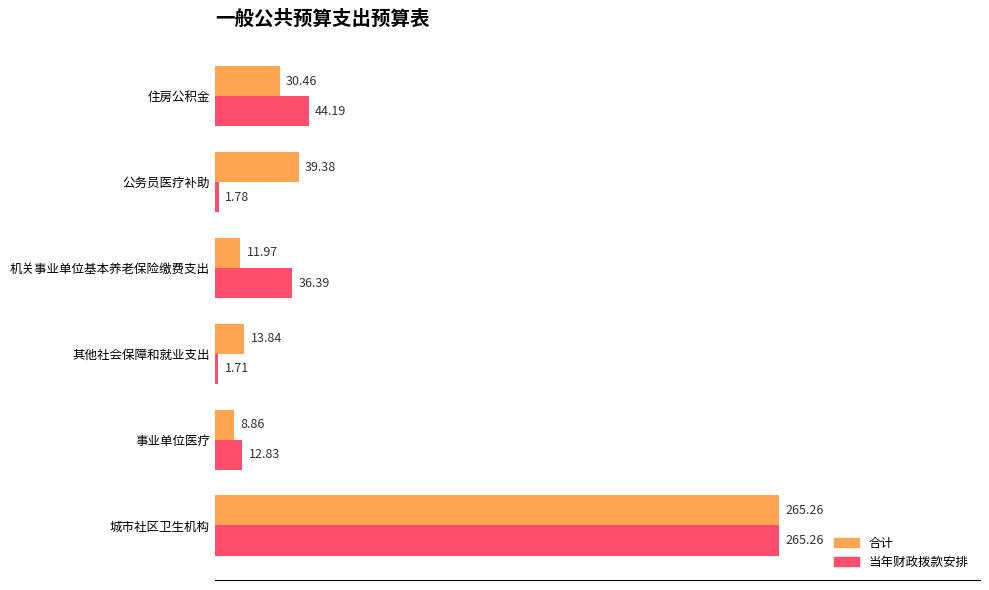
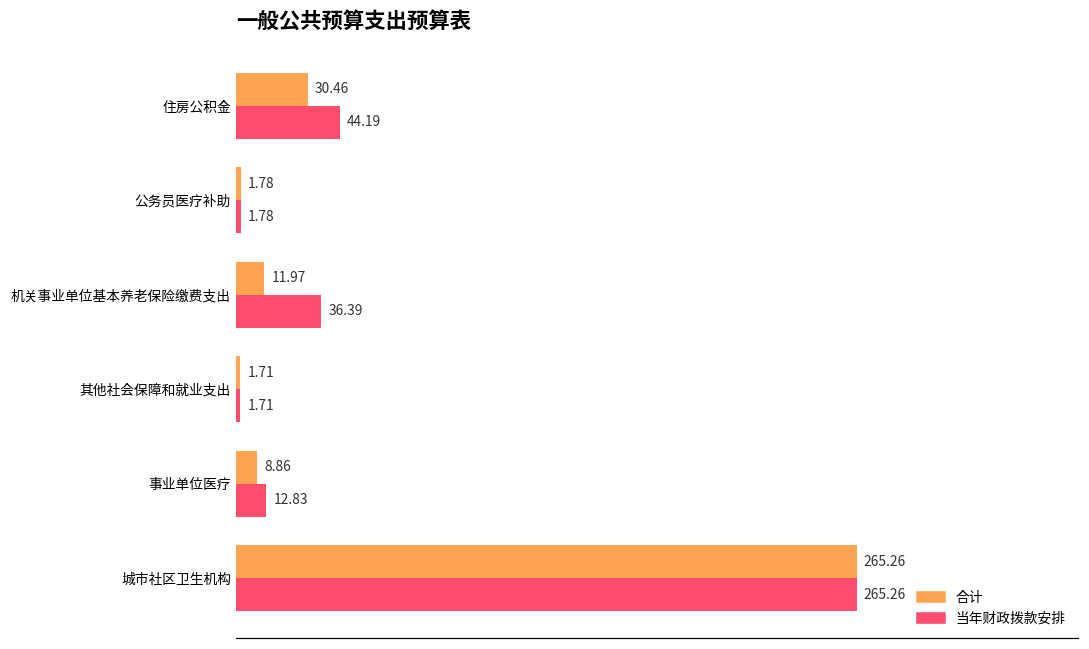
合计, 公务员医疗补助: 39.38 -> 1.78
合计, 其他社会保障和就业支出: 13.84 -> 1.71
